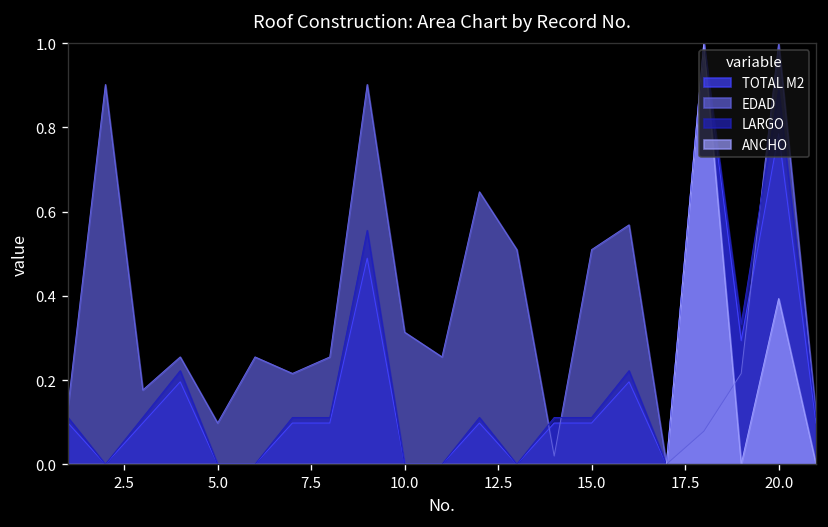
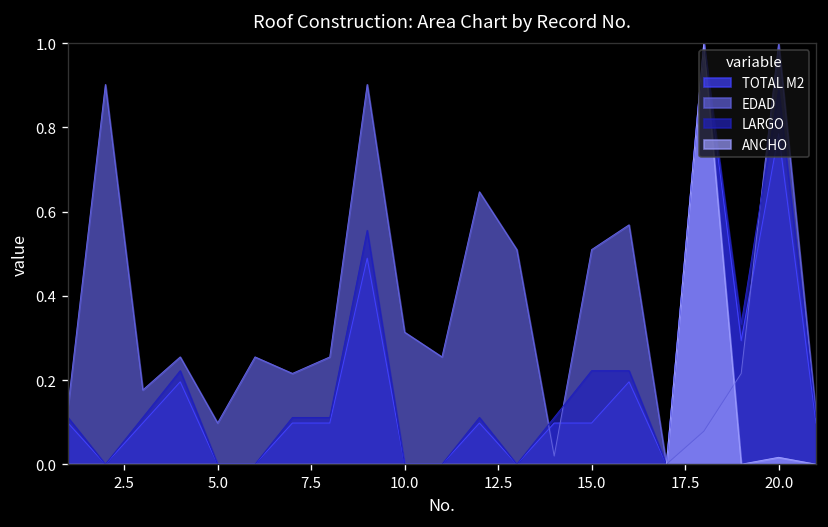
LARGO, 15.0: 0.11 -> 0.22
ANCHO, 20.0: 0.39 -> 0.02
